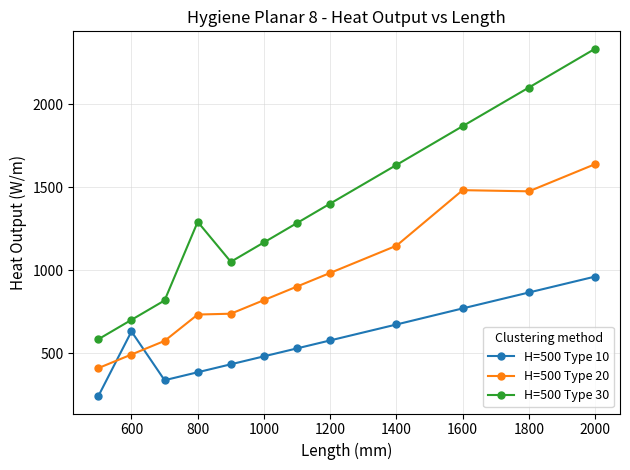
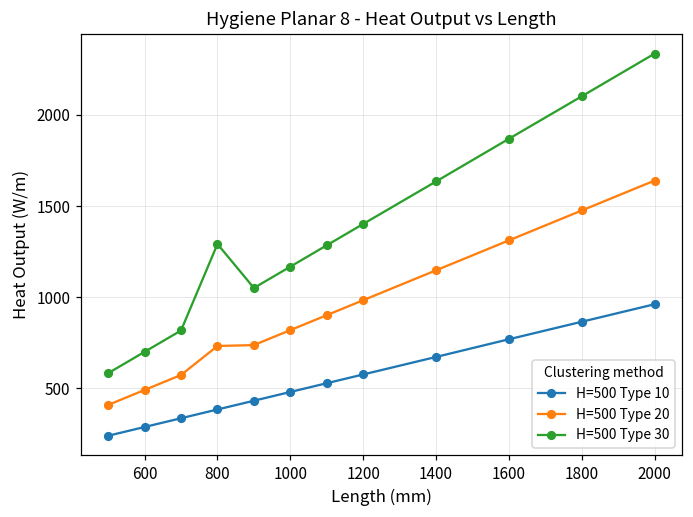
H=500 Type 10, 600: 630 -> 290
H=500 Type 20, 1600: 1480 -> 1310
